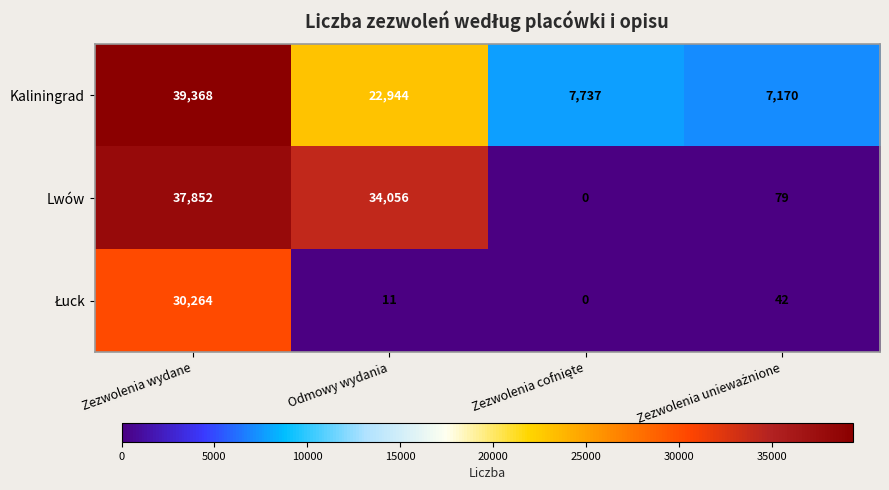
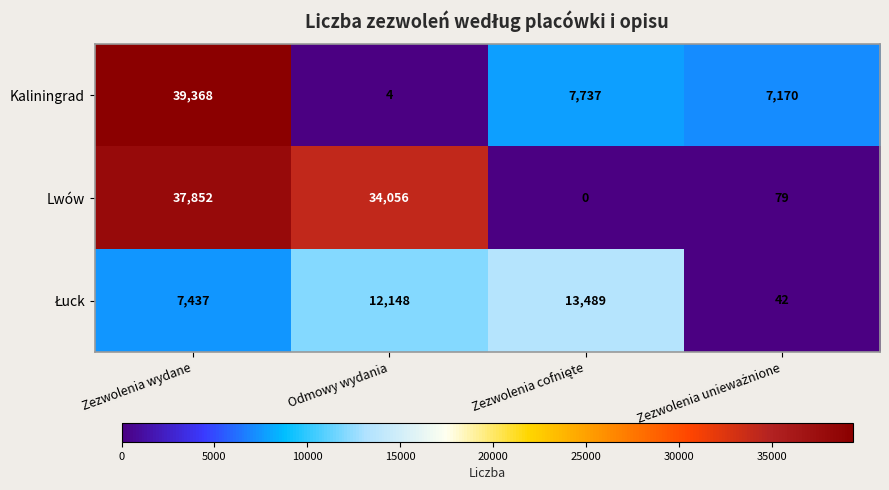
Kaliningrad, Odmowy wydania: 22,944 -> 4
Łuck, Zezwolenia wydane: 30,264 -> 7,437
Łuck, Odmowy wydania: 11 -> 12,148
Łuck, Zezwolenia cofnięte: 0 -> 13,489
